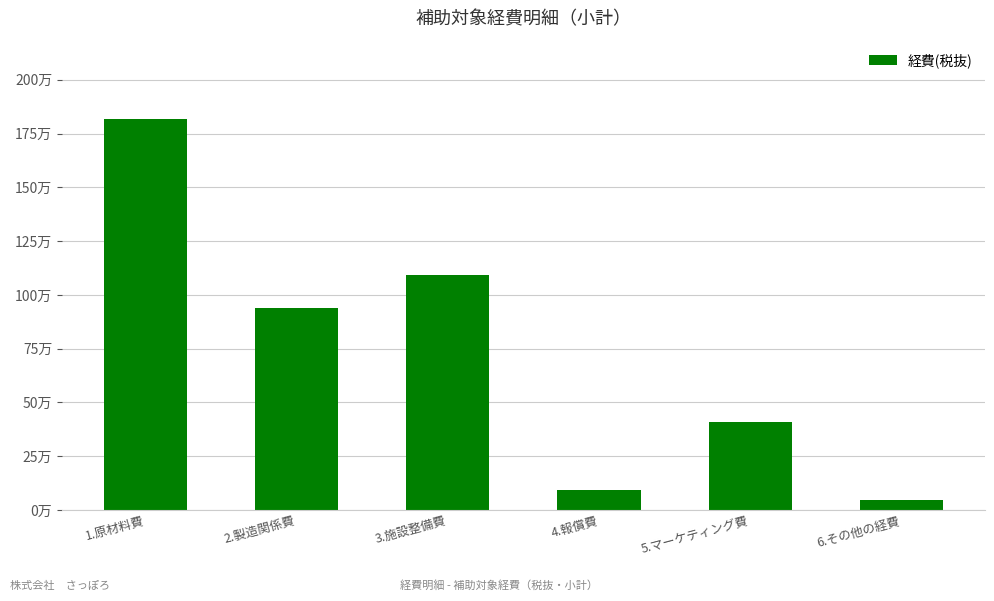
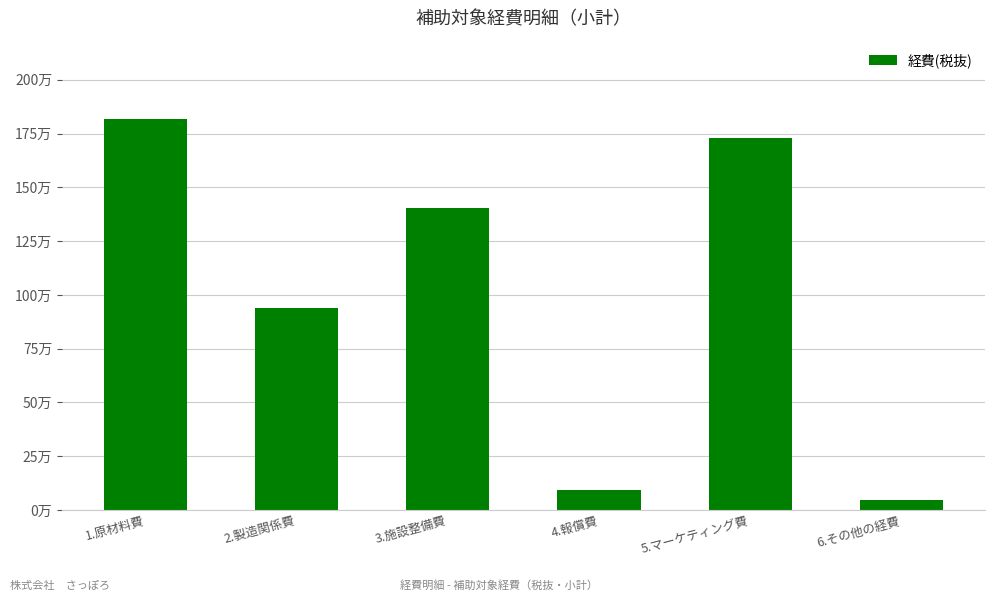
3.施設整備費: 109万 -> 140万
5.マーケティング費: 41万 -> 173万
